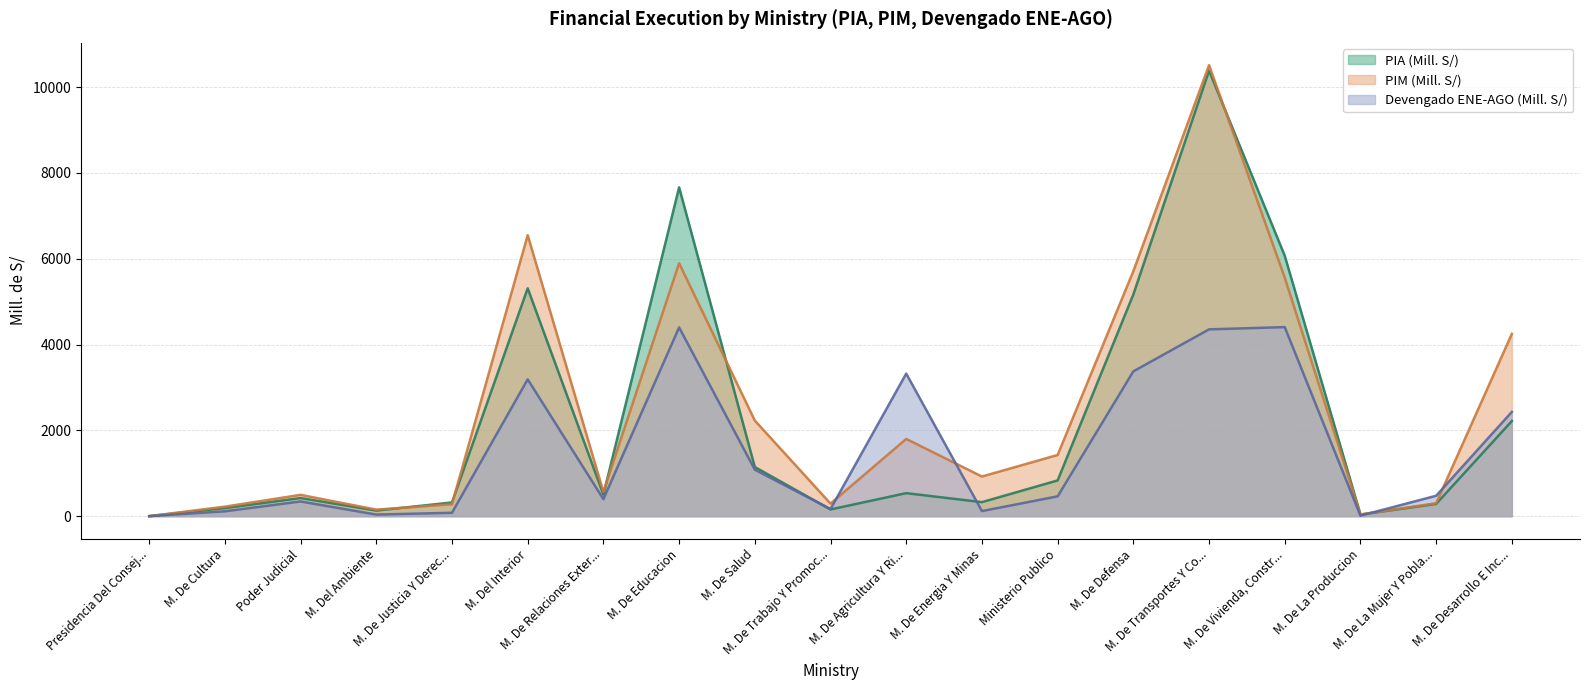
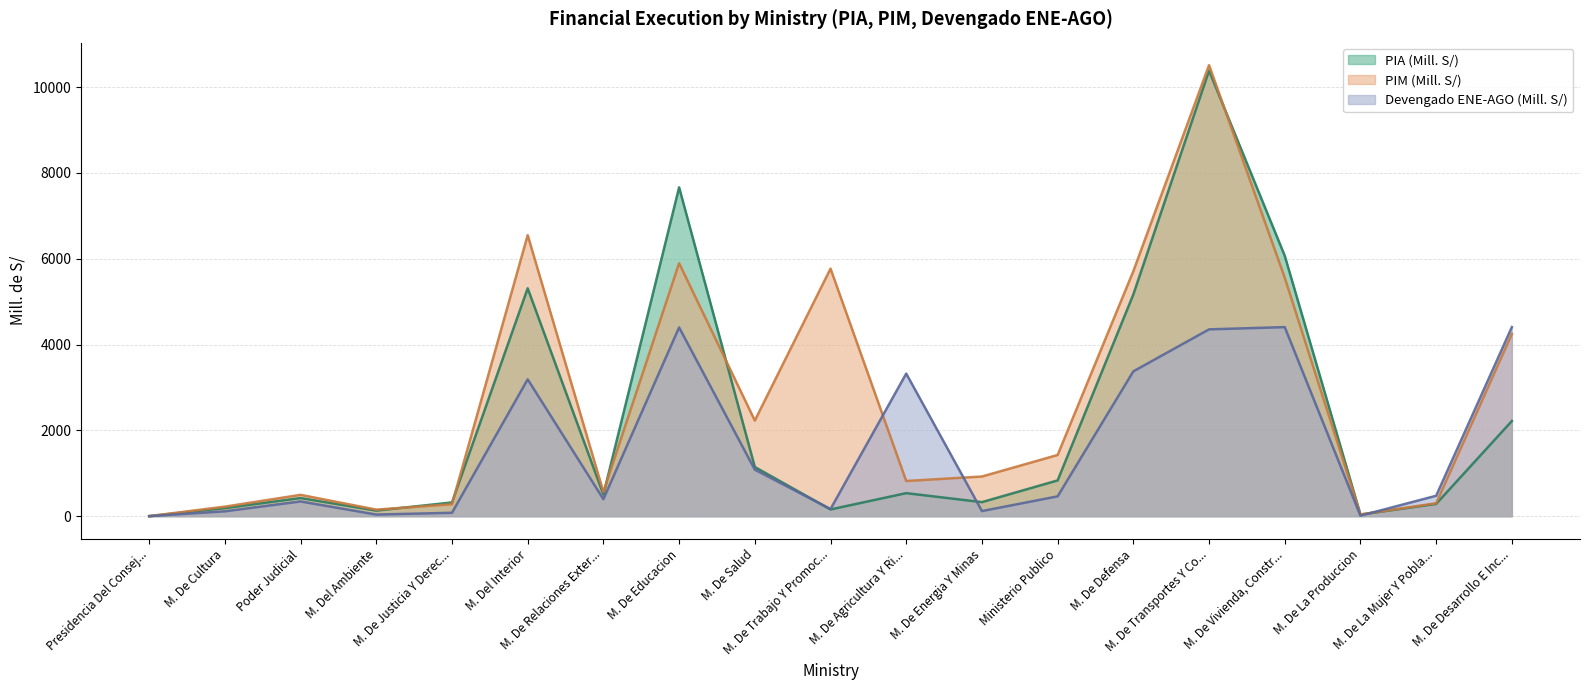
PIM (Mill. S/), M. De Trabajo Y Promoc...: 300 -> 5800
PIM (Mill. S/), M. De Agricultura Y Ri...: 1800 -> 800
Devengado ENE-AGO (Mill. S/), M. De Desarrollo E Inc...: 2400 -> 4400
